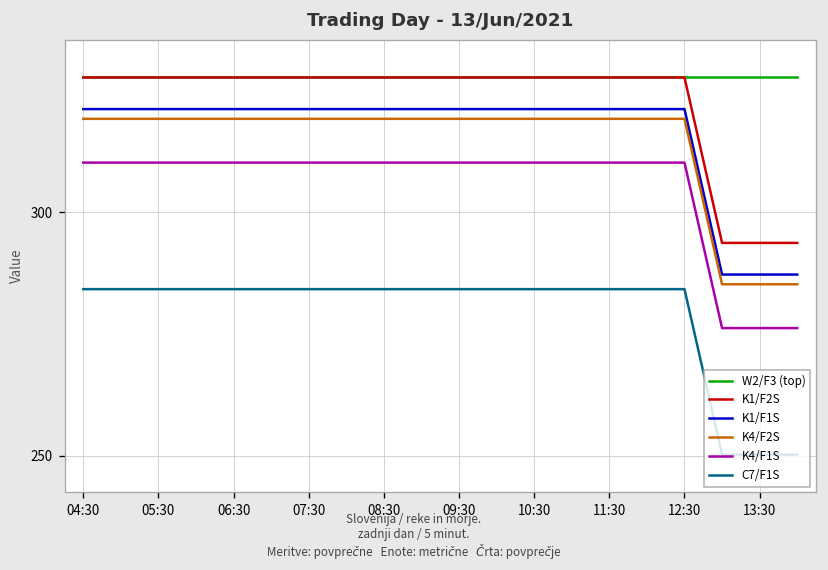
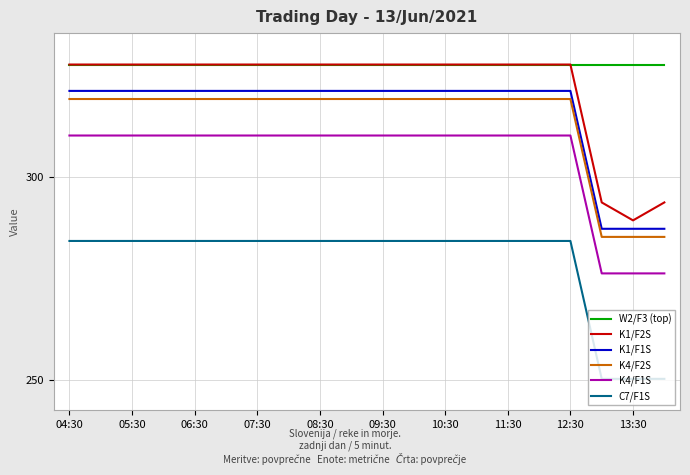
K1/F2S, 13:30: 294 -> 289
